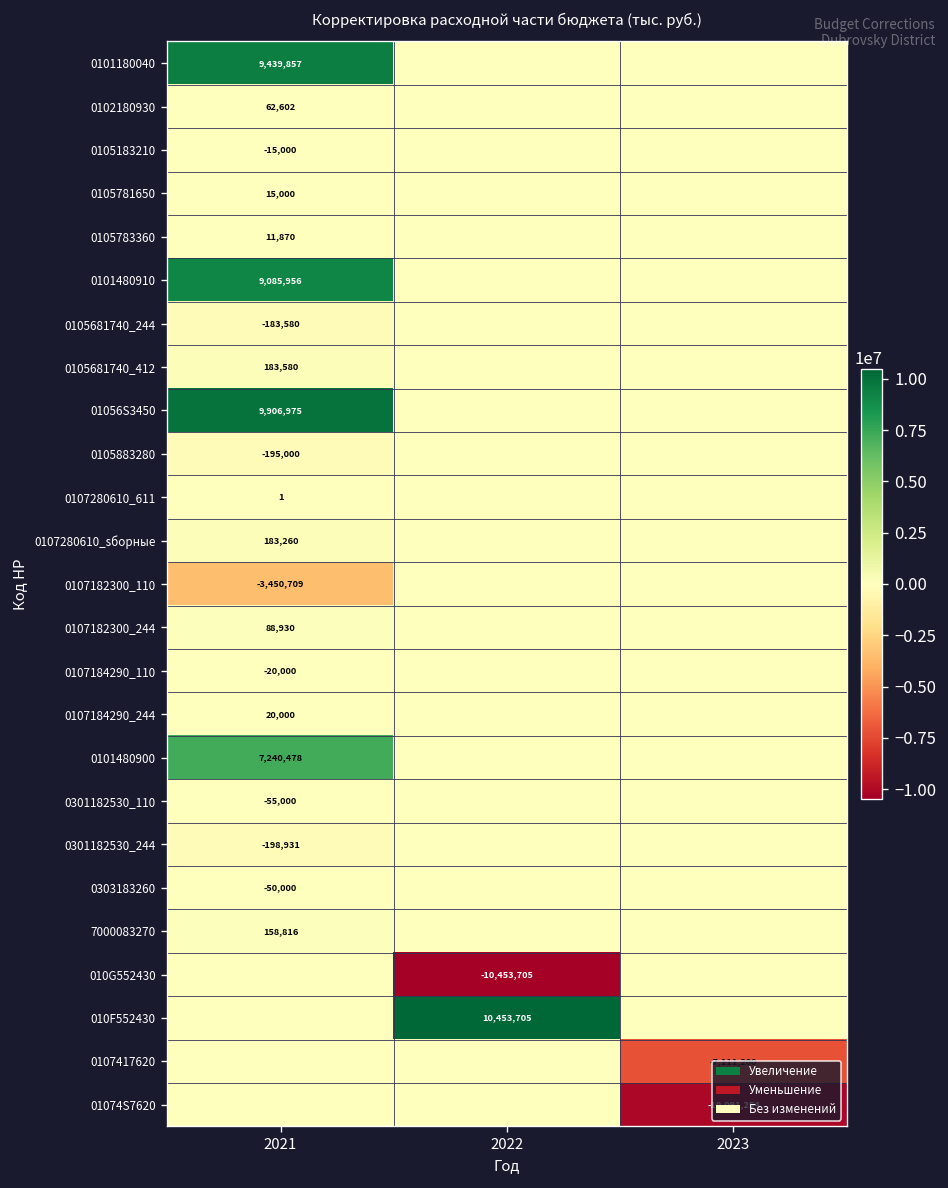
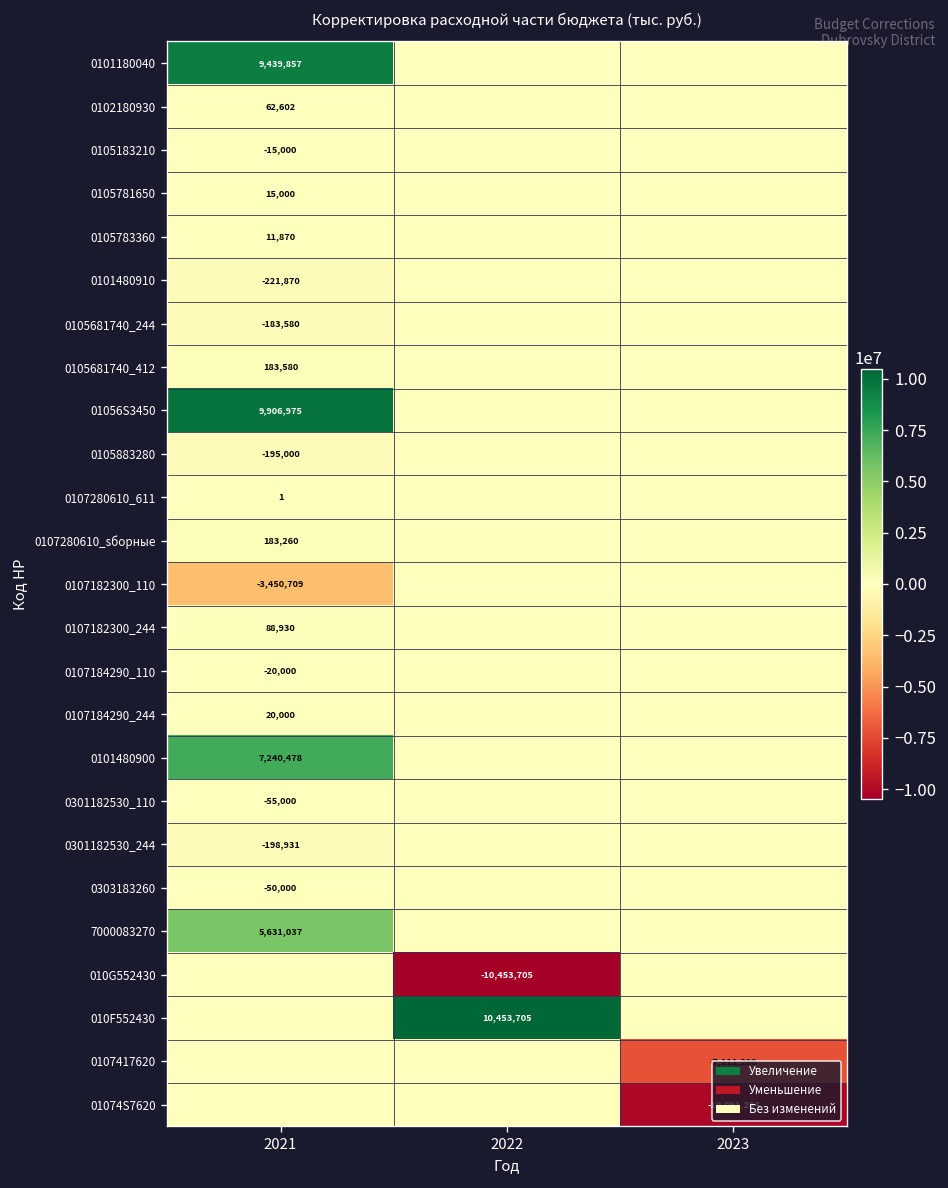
0101480910, 2021: 9,085,956 -> -221,870
7000083270, 2021: 158,816 -> 5,631,037
